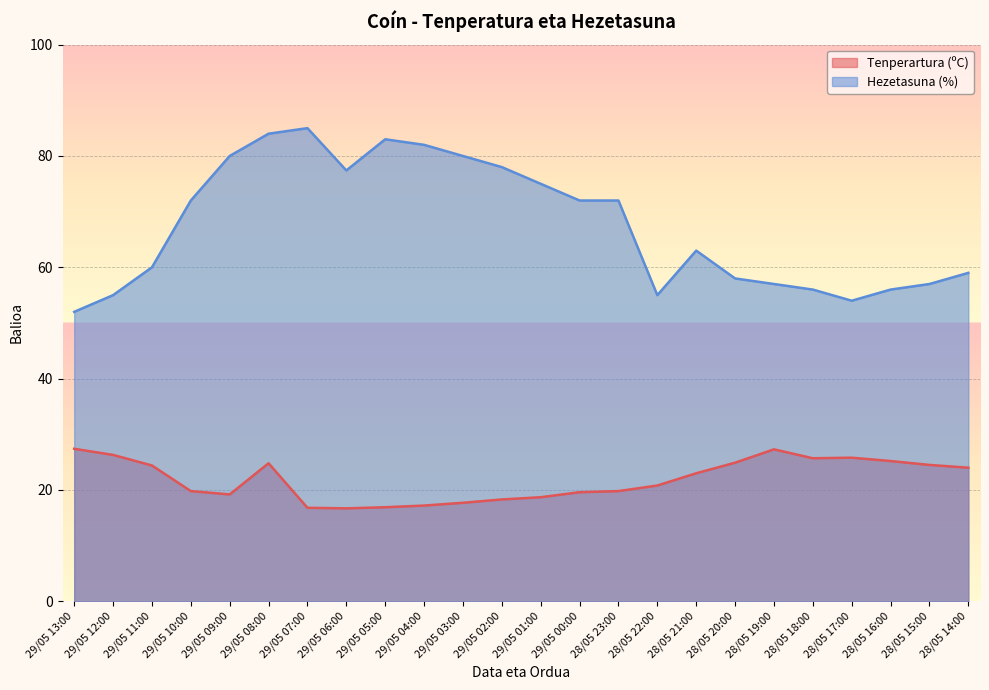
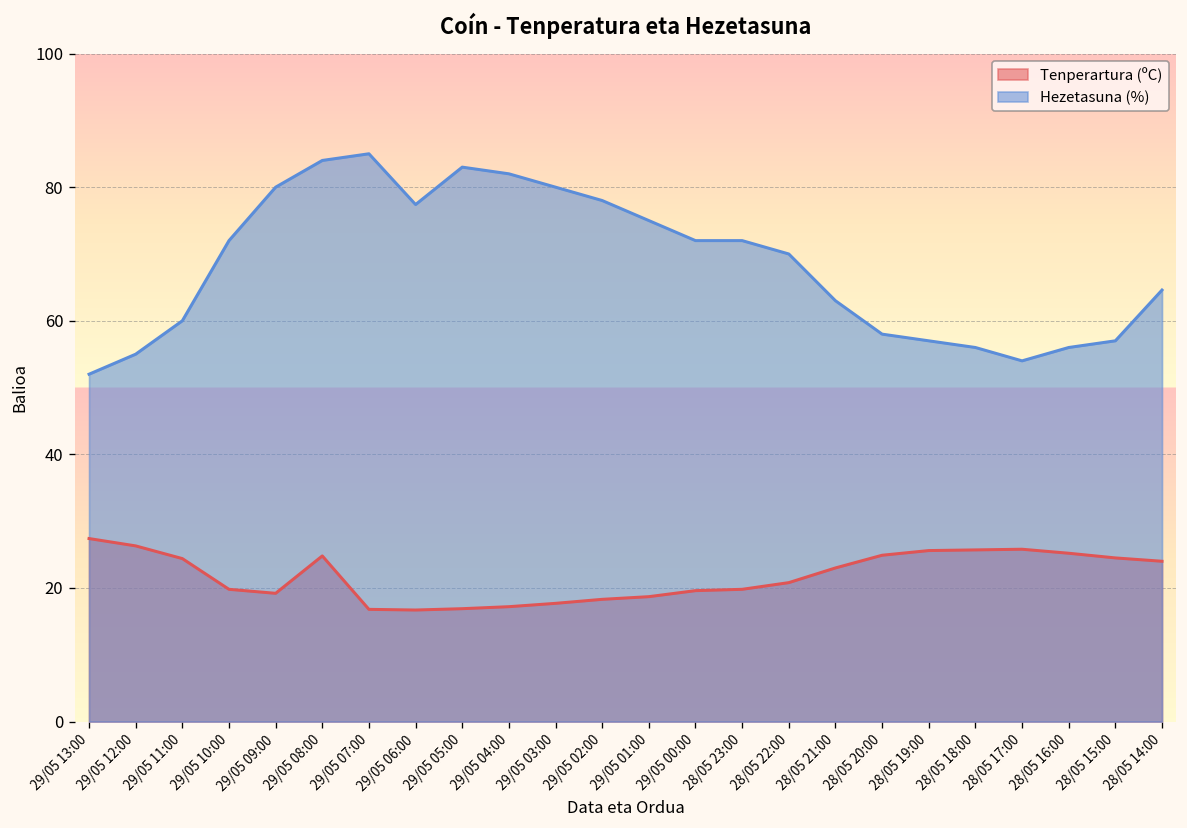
Hezetasuna (%), 28/05 22:00: 55 -> 70
Tenperartura (ºC), 28/05 19:00: 27 -> 26
Hezetasuna (%), 28/05 14:00: 59 -> 65
